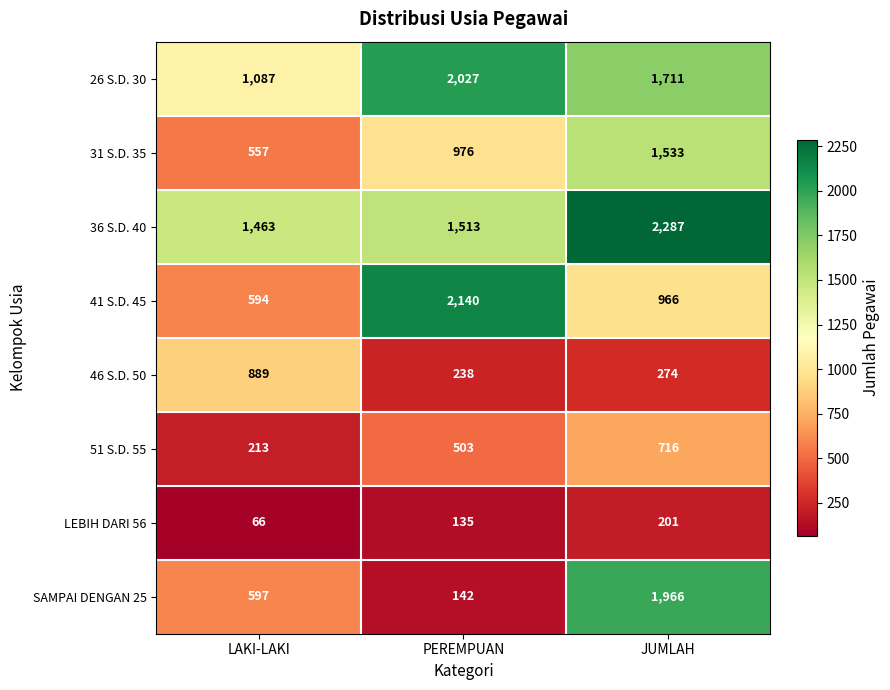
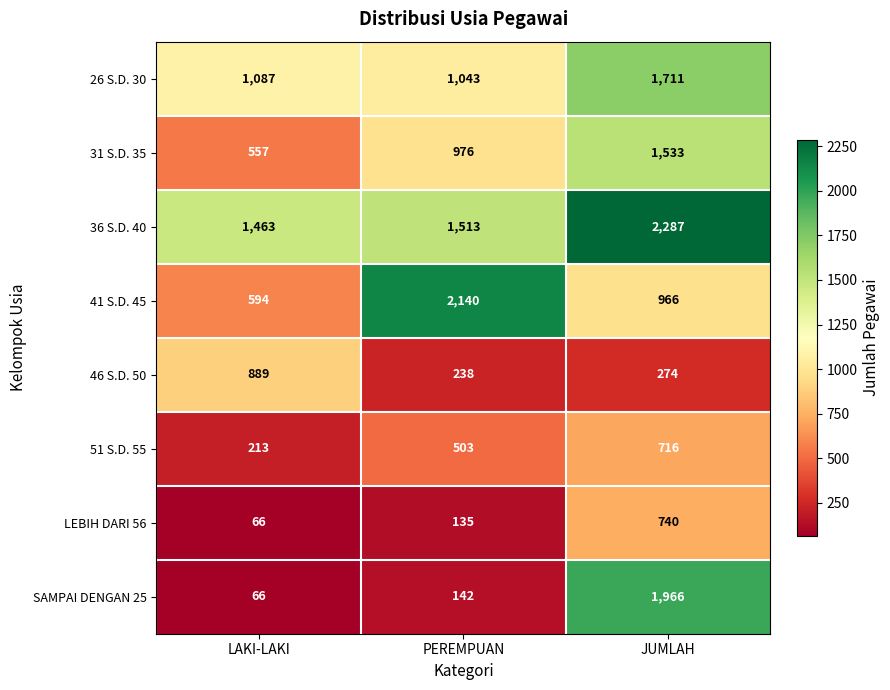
26 S.D. 30, PEREMPUAN: 2,027 -> 1,043
LEBIH DARI 56, JUMLAH: 201 -> 740
SAMPAI DENGAN 25, LAKI-LAKI: 597 -> 66
